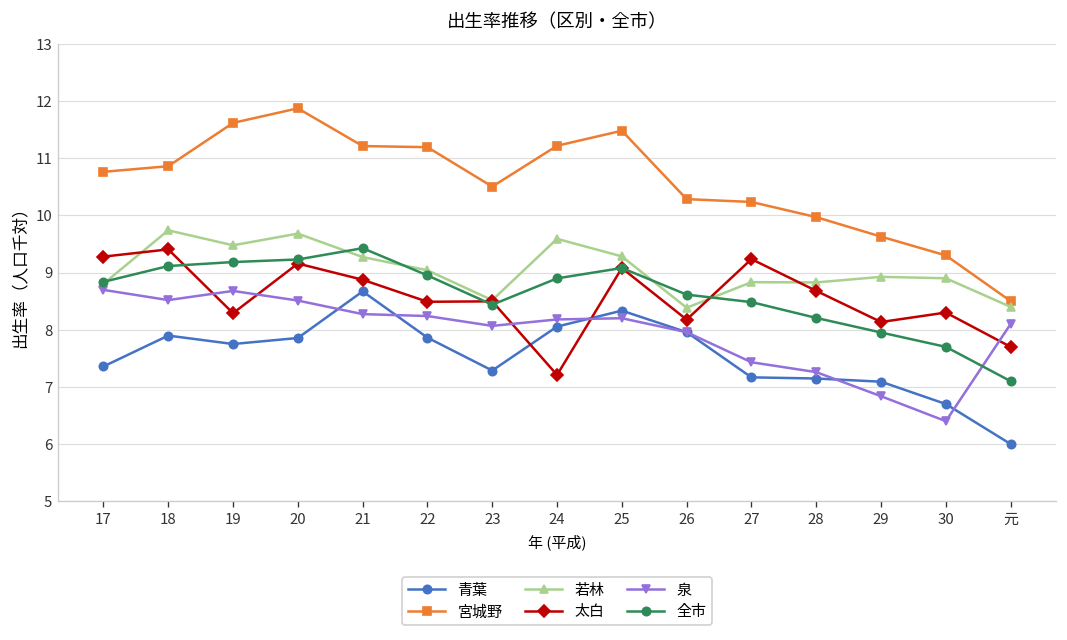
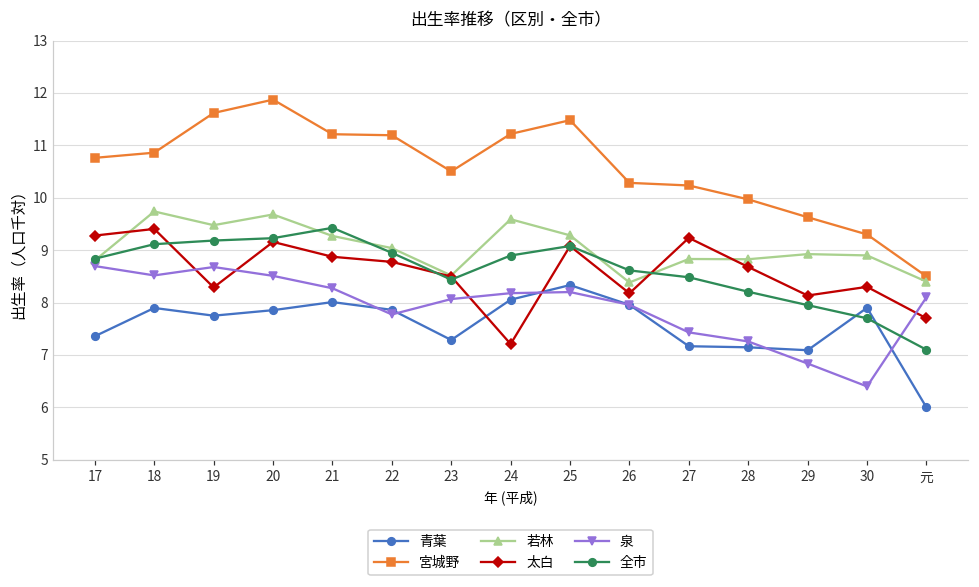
青葉, 21: 8.7 -> 8.0
太白, 22: 8.5 -> 8.8
泉, 22: 8.2 -> 7.8
青葉, 30: 6.7 -> 7.9
